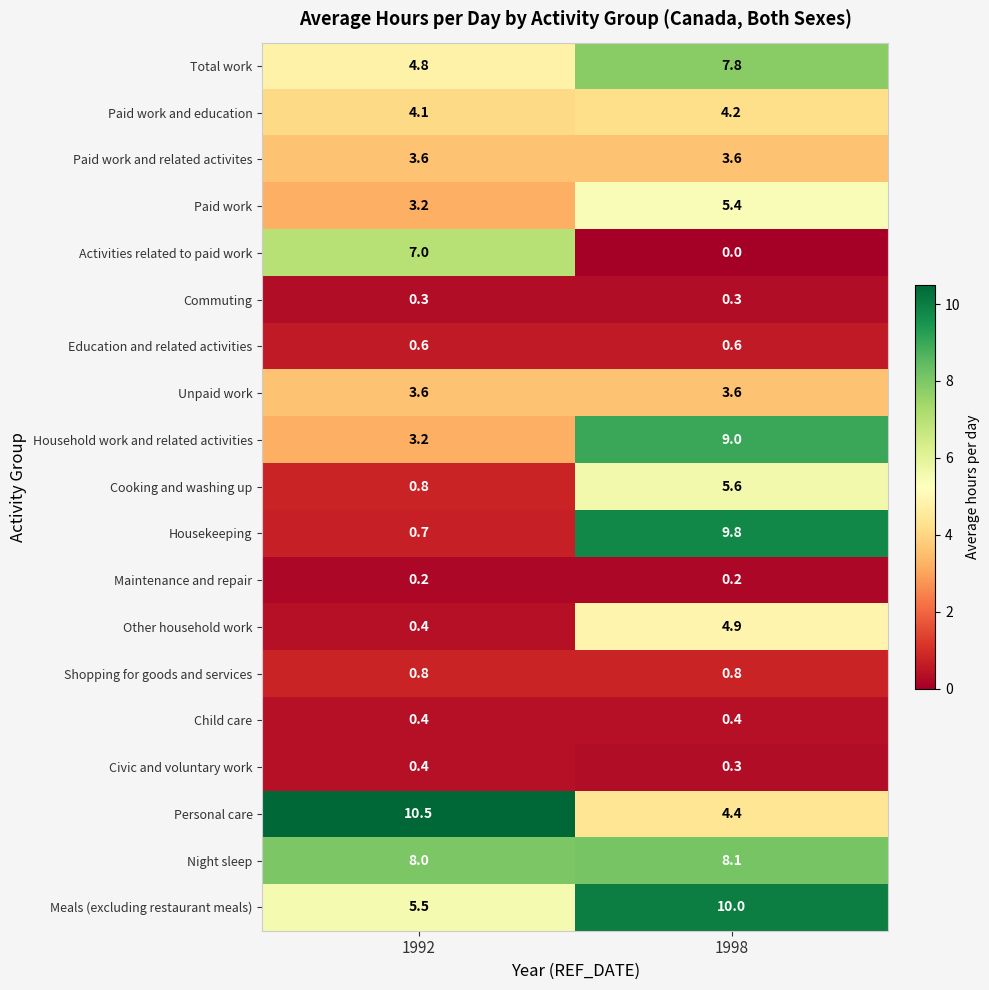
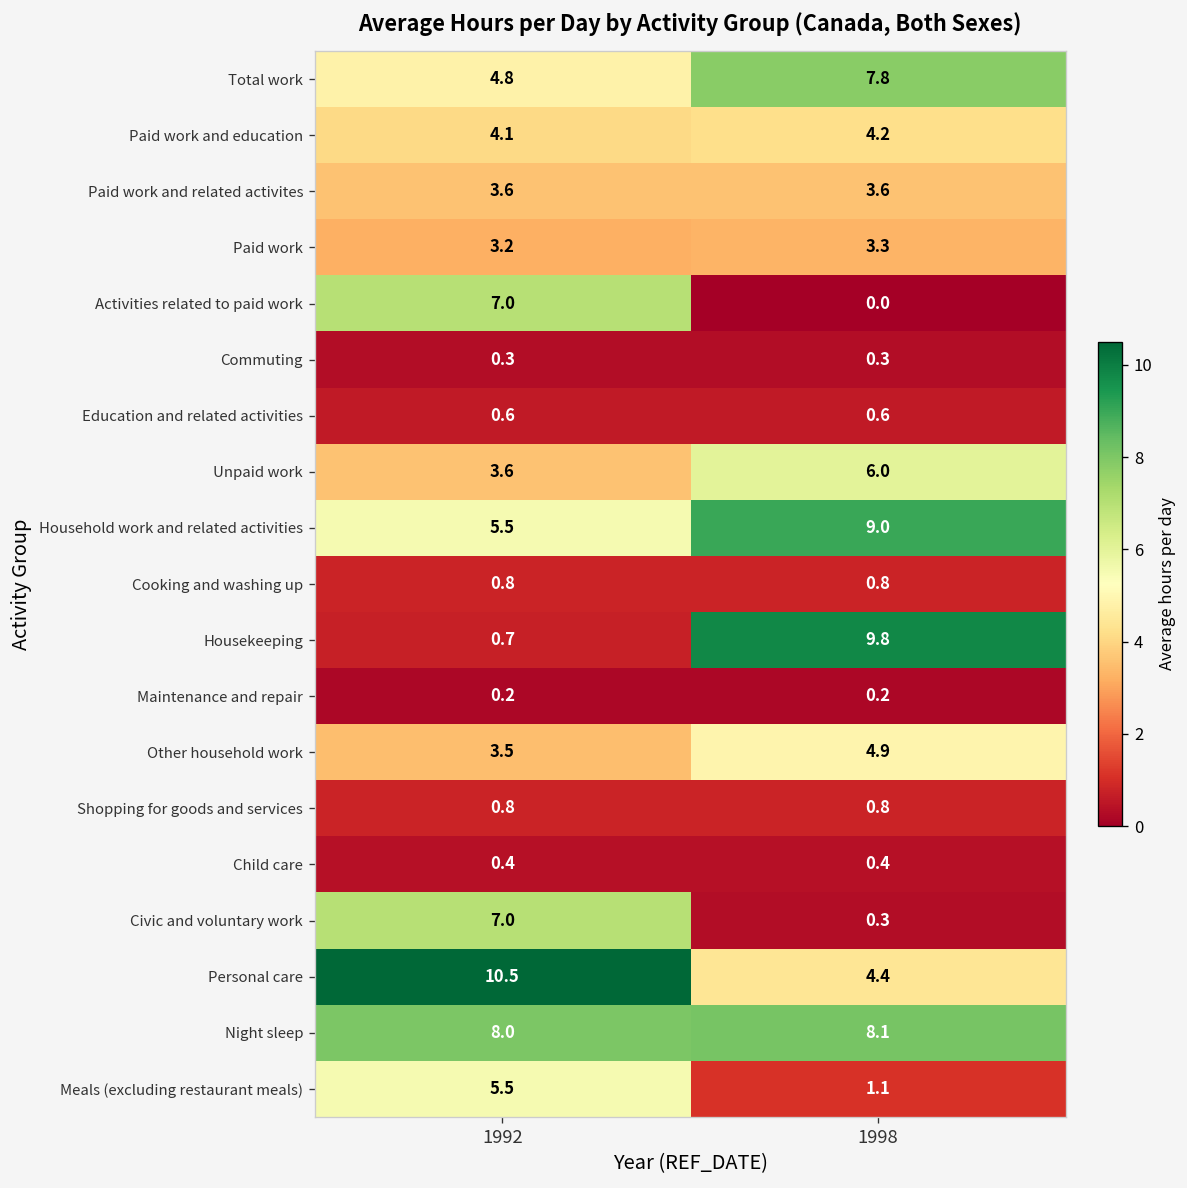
Paid work, 1998: 5.4 -> 3.3
Unpaid work, 1998: 3.6 -> 6.0
Household work and related activities, 1992: 3.2 -> 5.5
Cooking and washing up, 1998: 5.6 -> 0.8
Other household work, 1992: 0.4 -> 3.5
Civic and voluntary work, 1992: 0.4 -> 7.0
Meals (excluding restaurant meals), 1998: 10.0 -> 1.1
